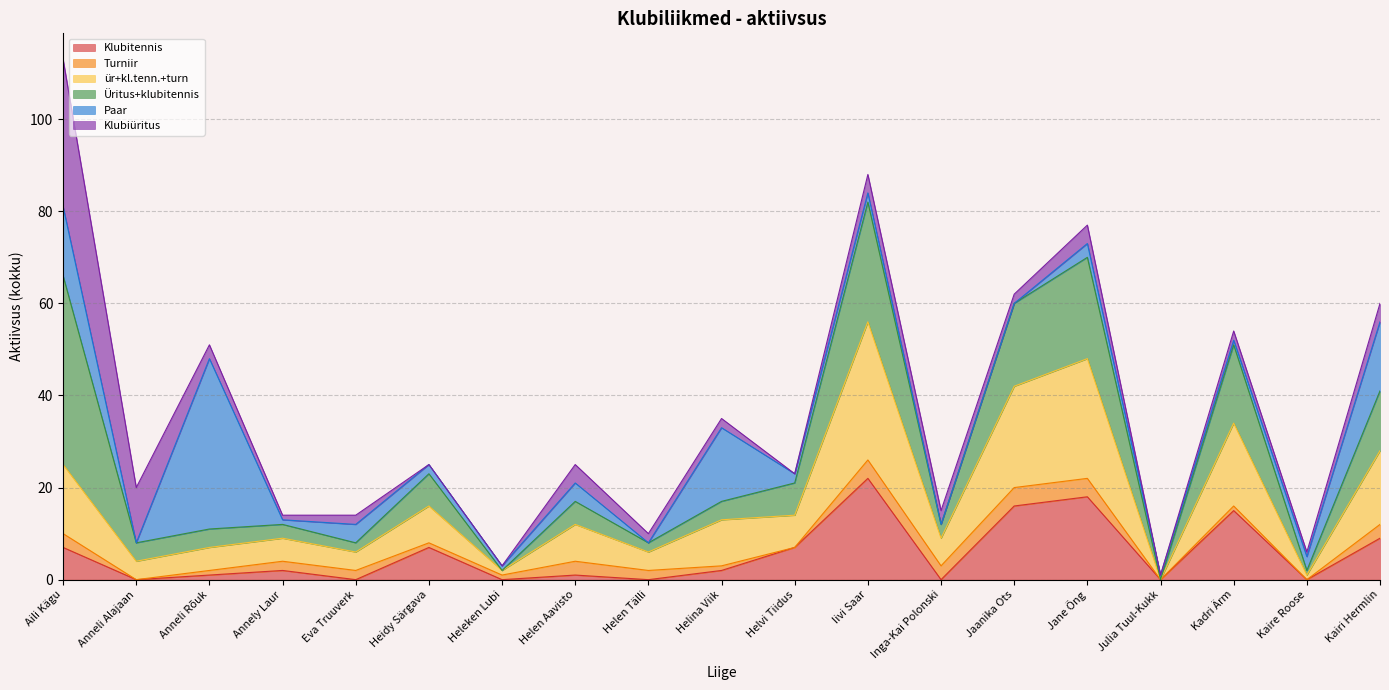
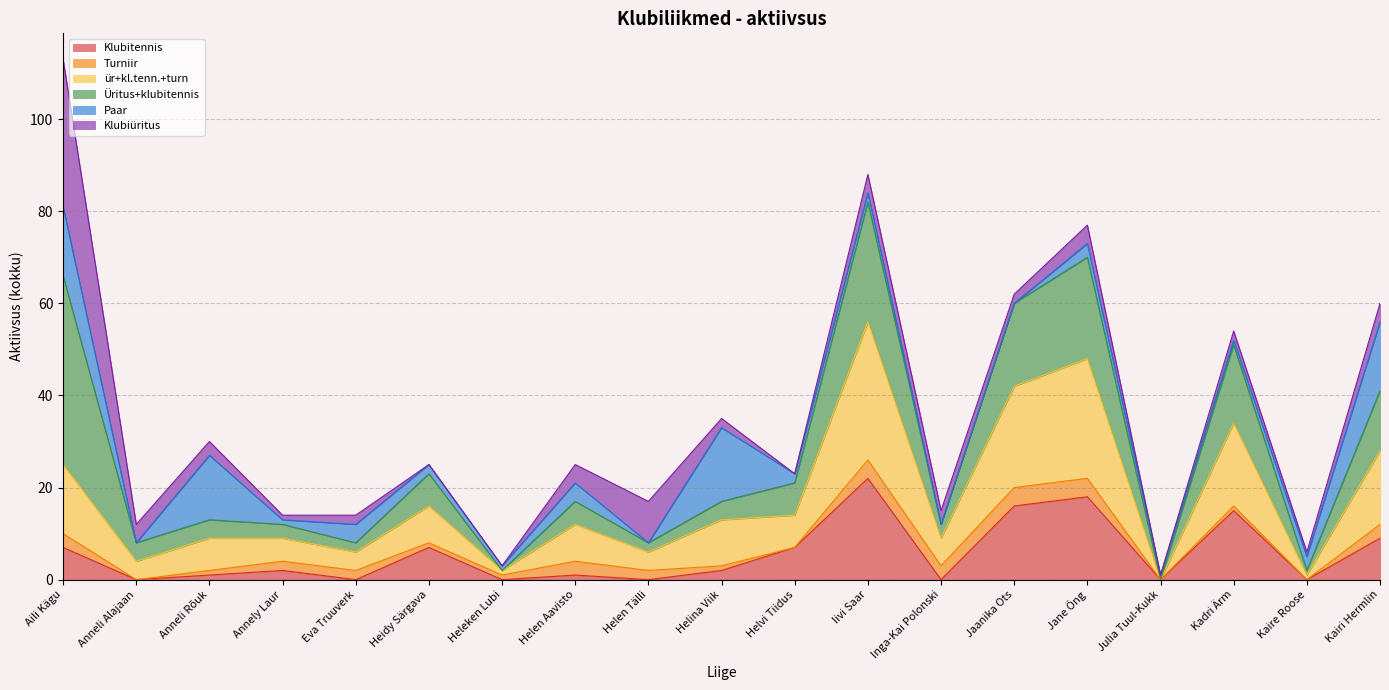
Klubiüritus, Anneli Alajaan: 12 -> 4
ür+kl.tenn.+turn, Anneli Rõuk: 5 -> 7
Paar, Anneli Rõuk: 37 -> 14
Klubiüritus, Helen Tälli: 2 -> 9
